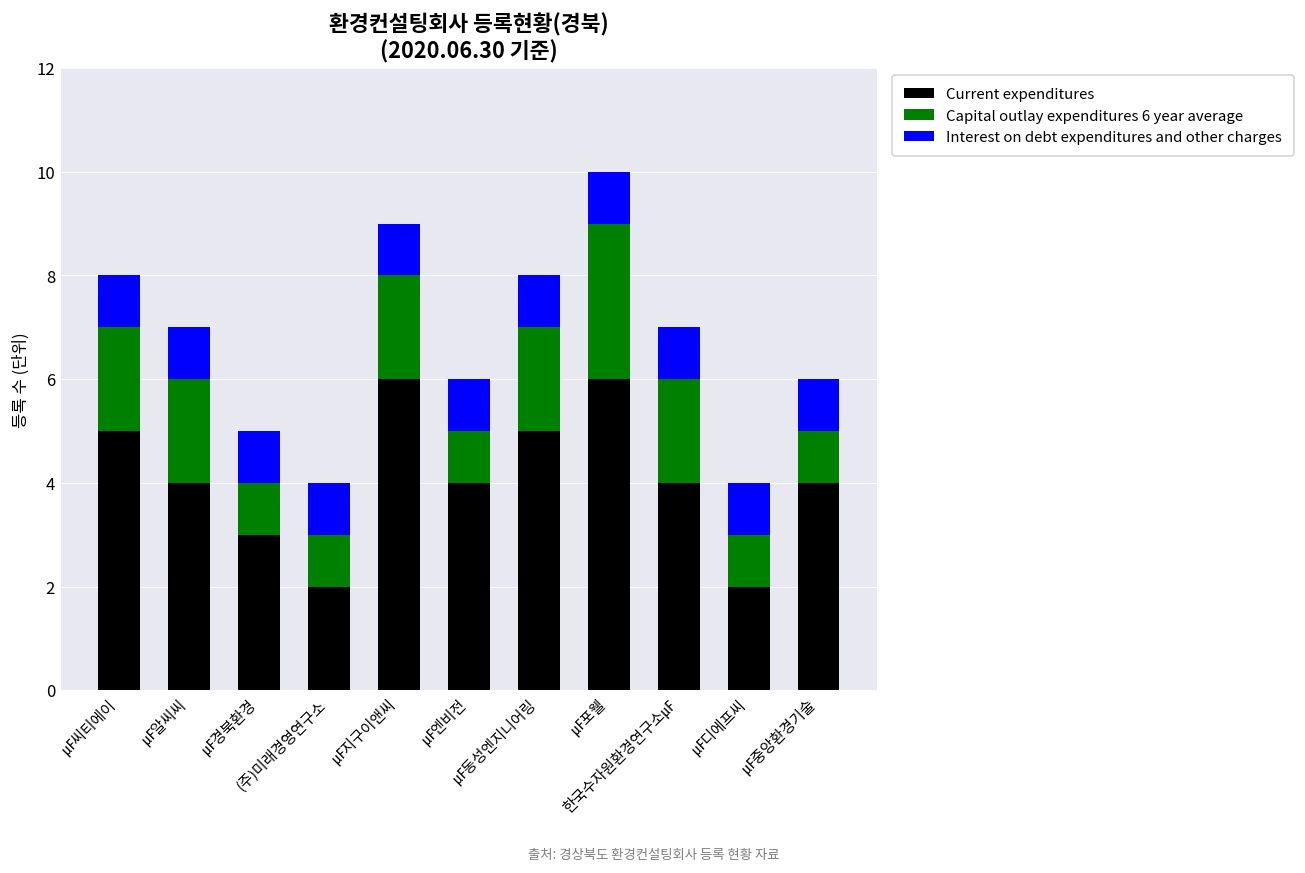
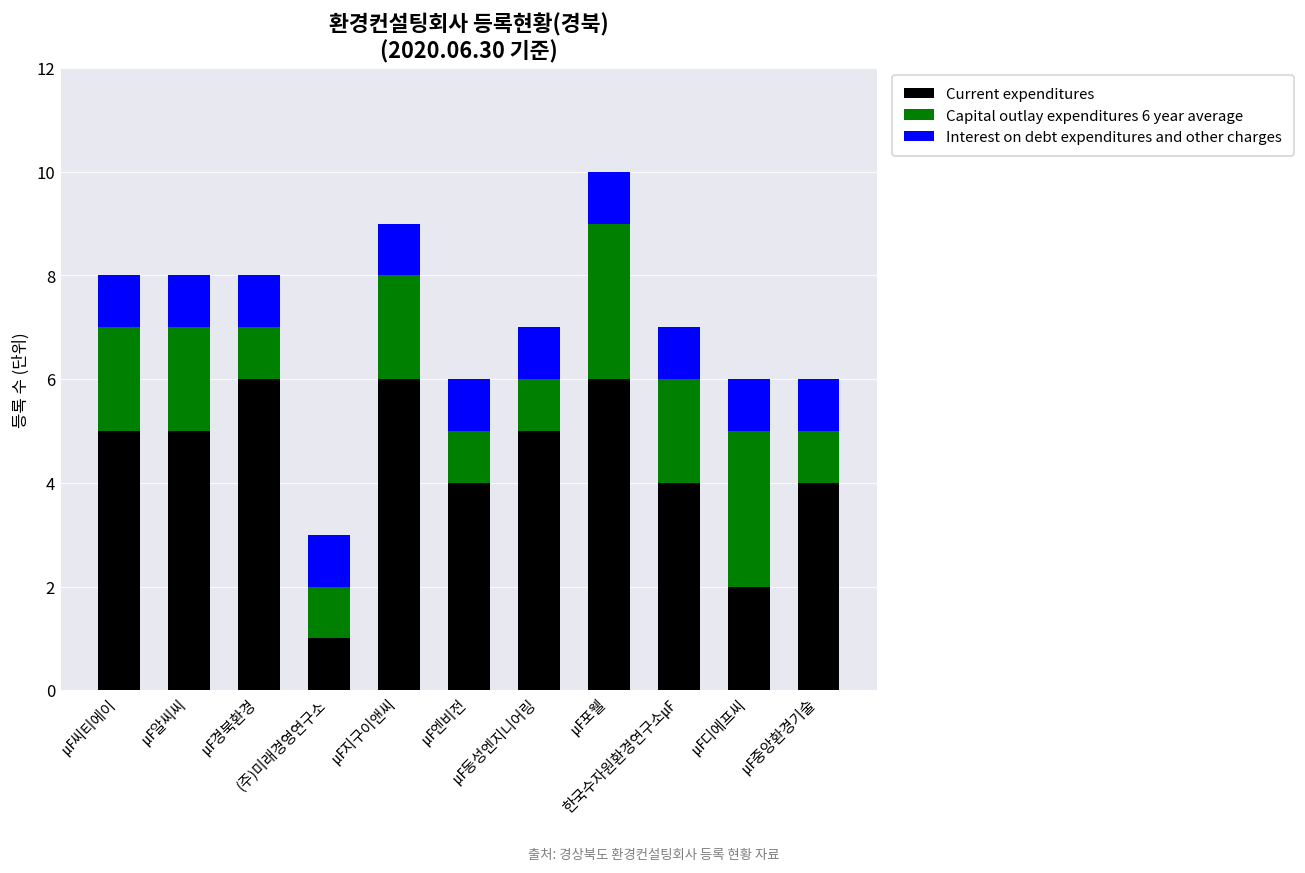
Current expenditures, ㎌알씨씨: 4 -> 5
Current expenditures, ㎌경북환경: 3 -> 6
Current expenditures, (주)미래경영연구소: 2 -> 1
Capital outlay expenditures 6 year average, ㎌동성엔지니어링: 2 -> 1
Capital outlay expenditures 6 year average, ㎌디에프씨: 1 -> 3
